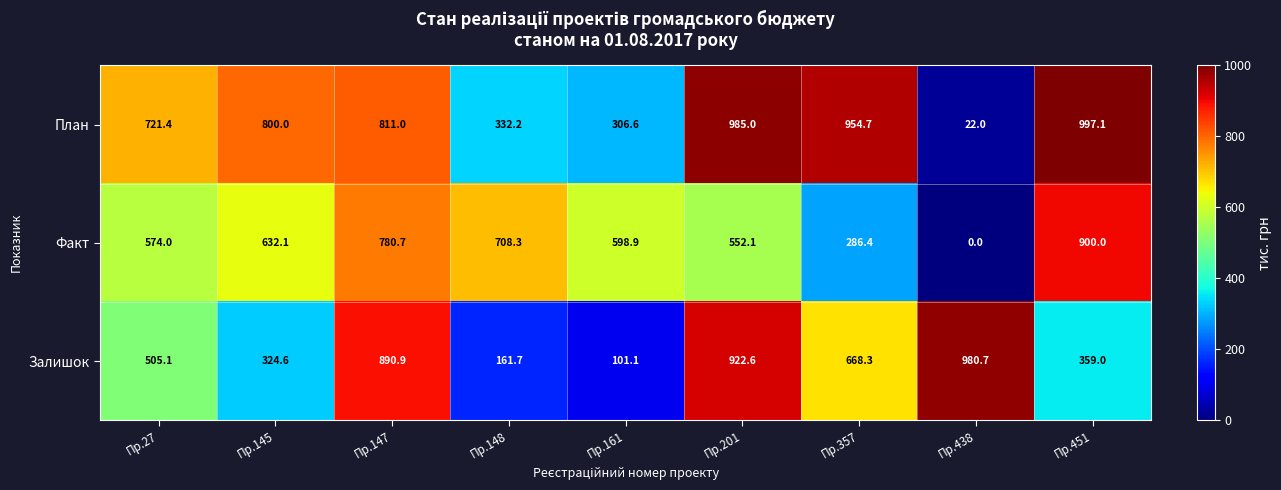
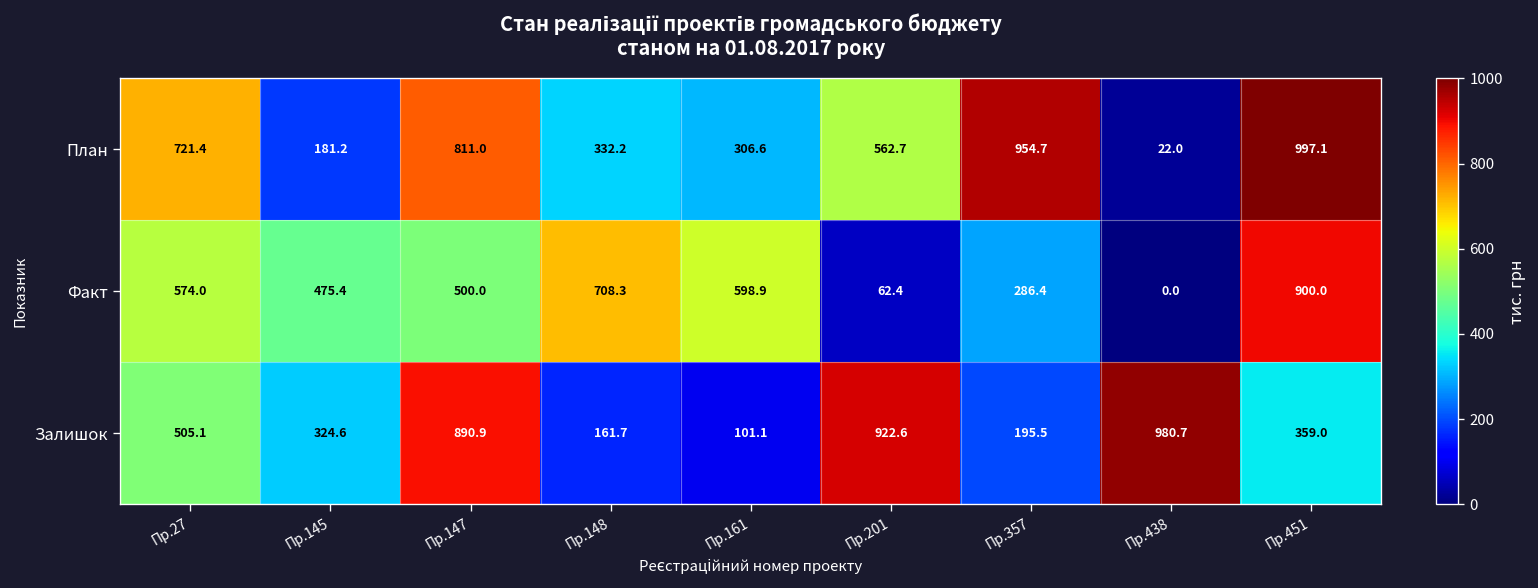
План, Пр.145: 800.0 -> 181.2
План, Пр.201: 985.0 -> 562.7
Факт, Пр.145: 632.1 -> 475.4
Факт, Пр.147: 780.7 -> 500.0
Факт, Пр.201: 552.1 -> 62.4
Залишок, Пр.357: 668.3 -> 195.5
